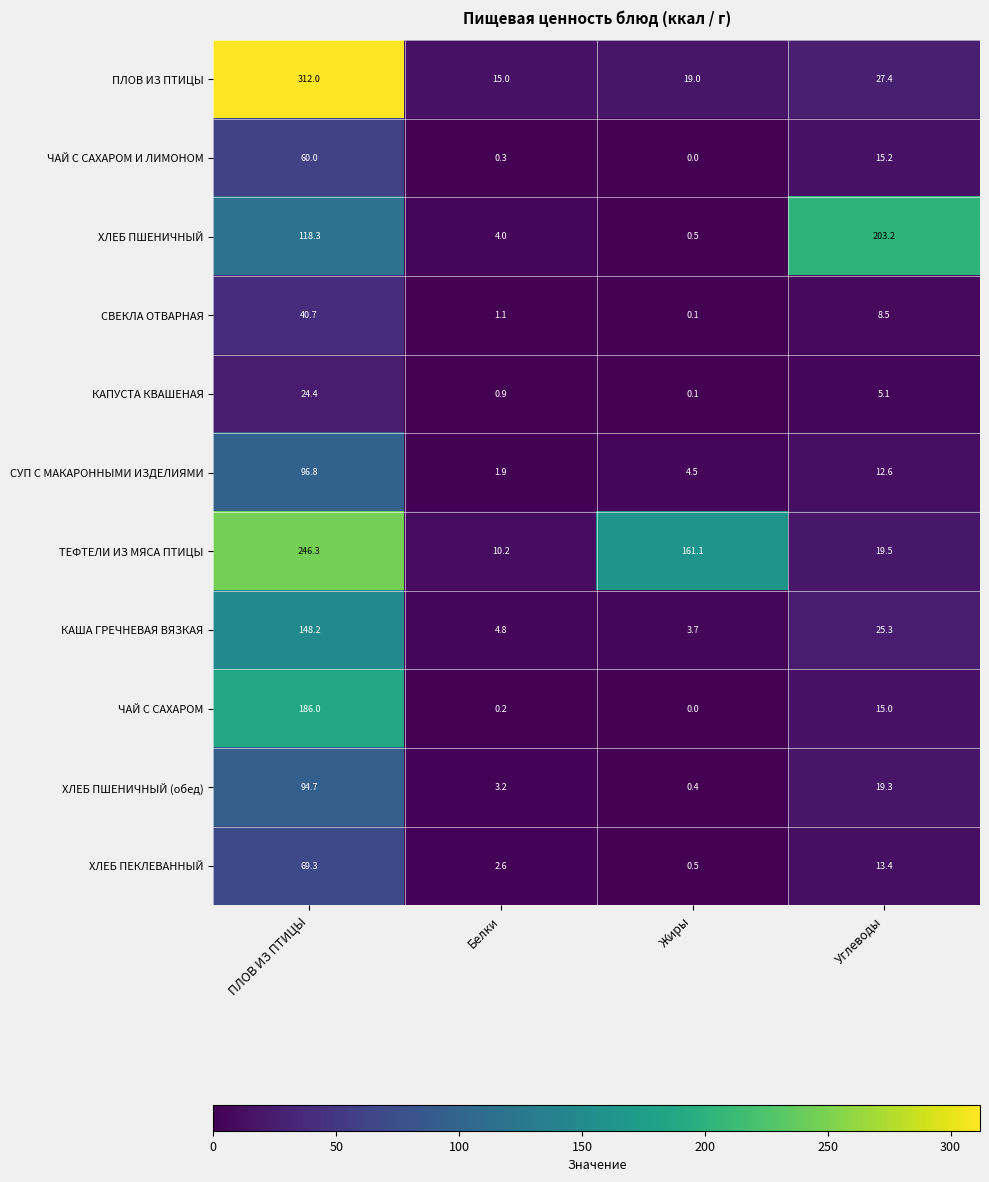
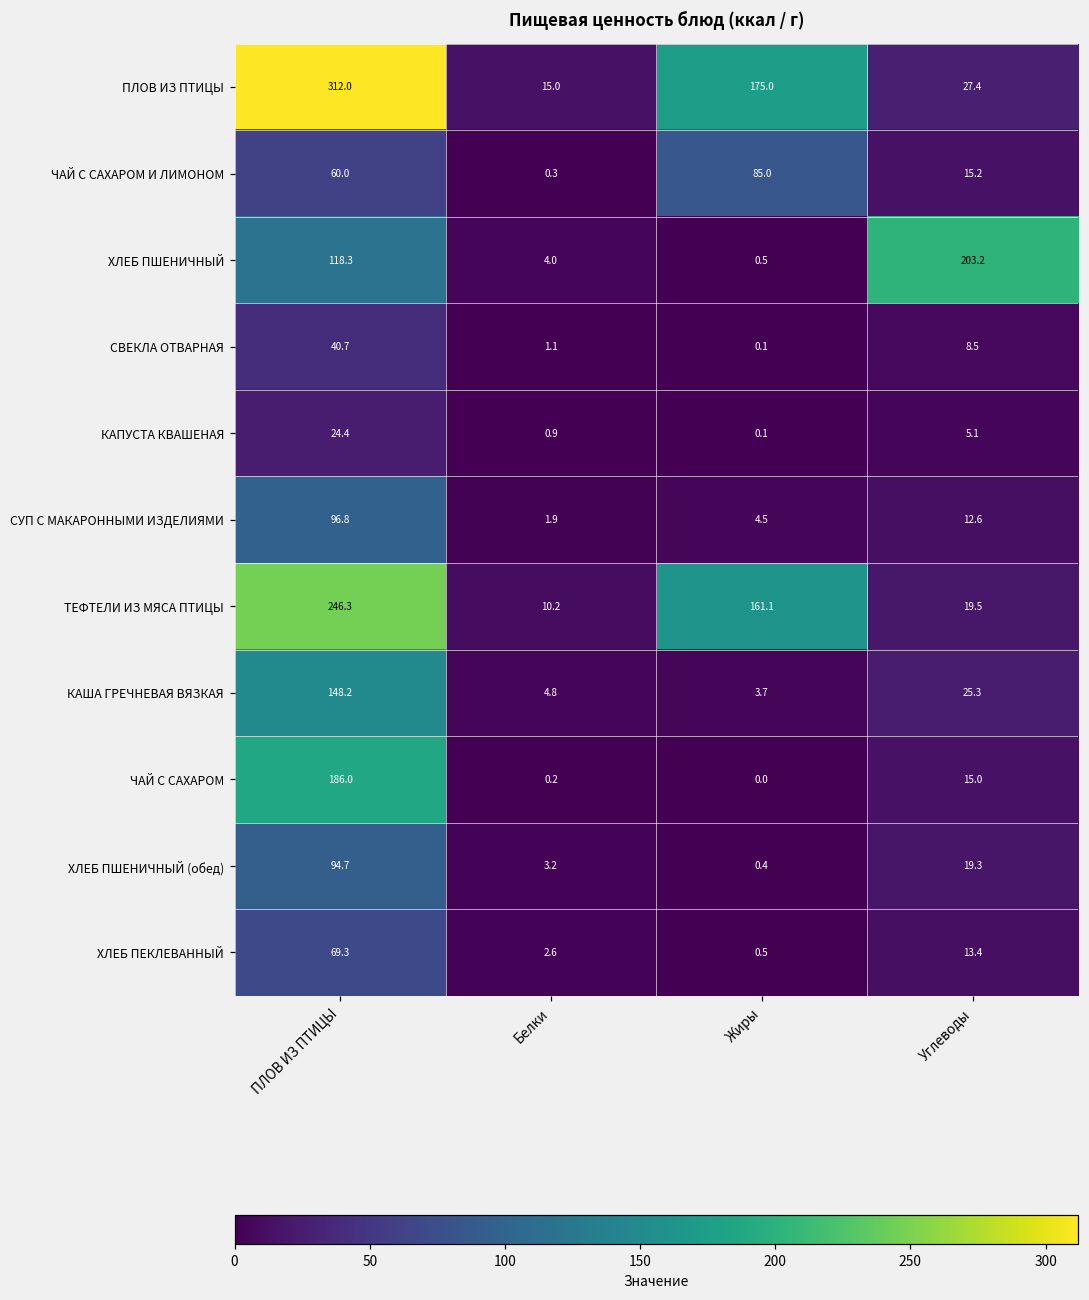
ПЛОВ ИЗ ПТИЦЫ, Жиры: 19.0 -> 175.0
ЧАЙ С САХАРОМ И ЛИМОНОМ, Жиры: 0.0 -> 85.0
